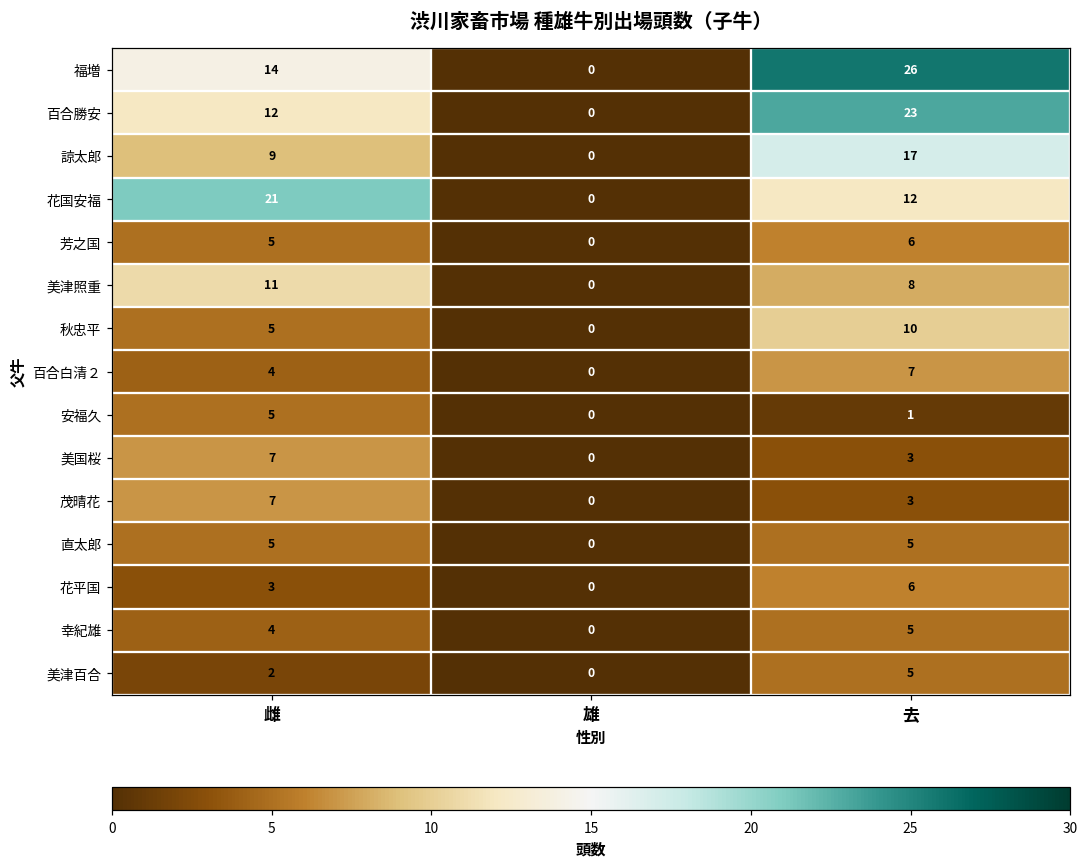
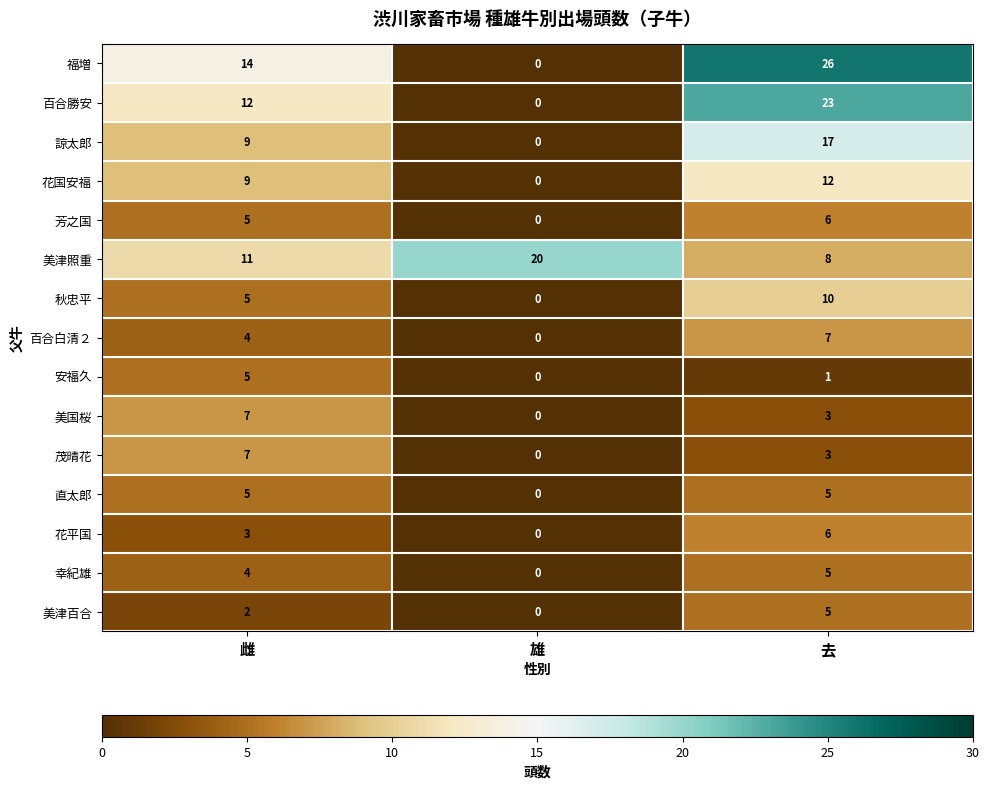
花国安福, 雌: 21 -> 9
美津照重, 雄: 0 -> 20
